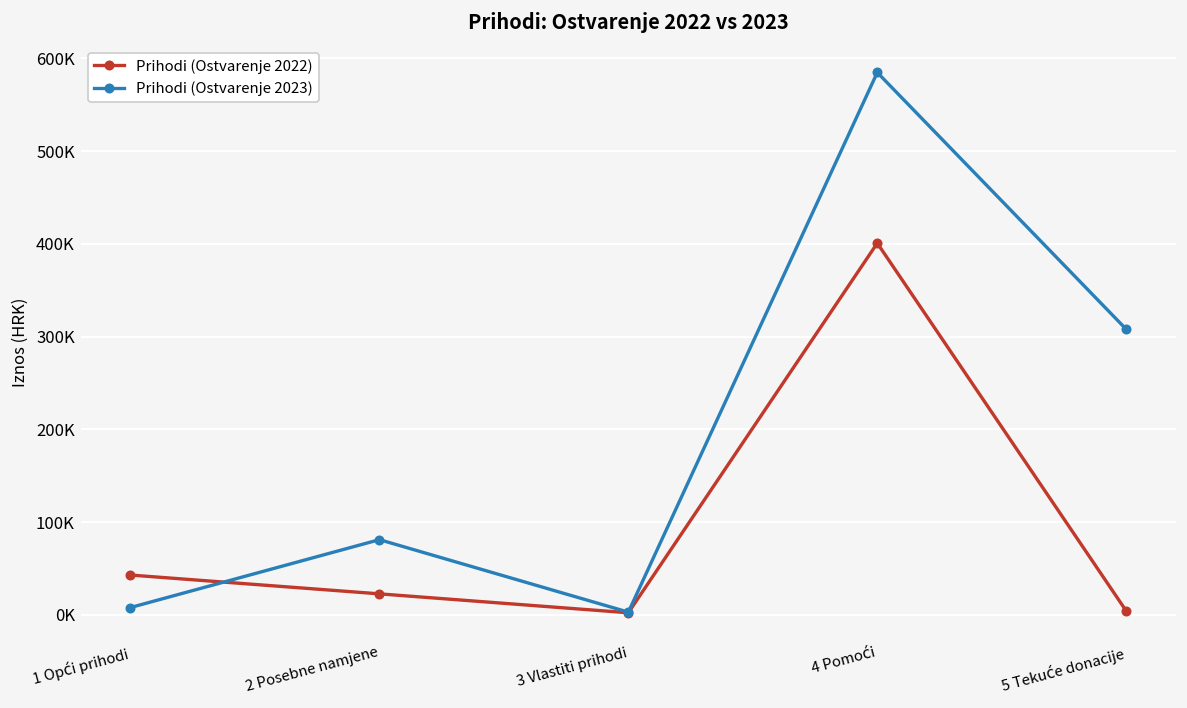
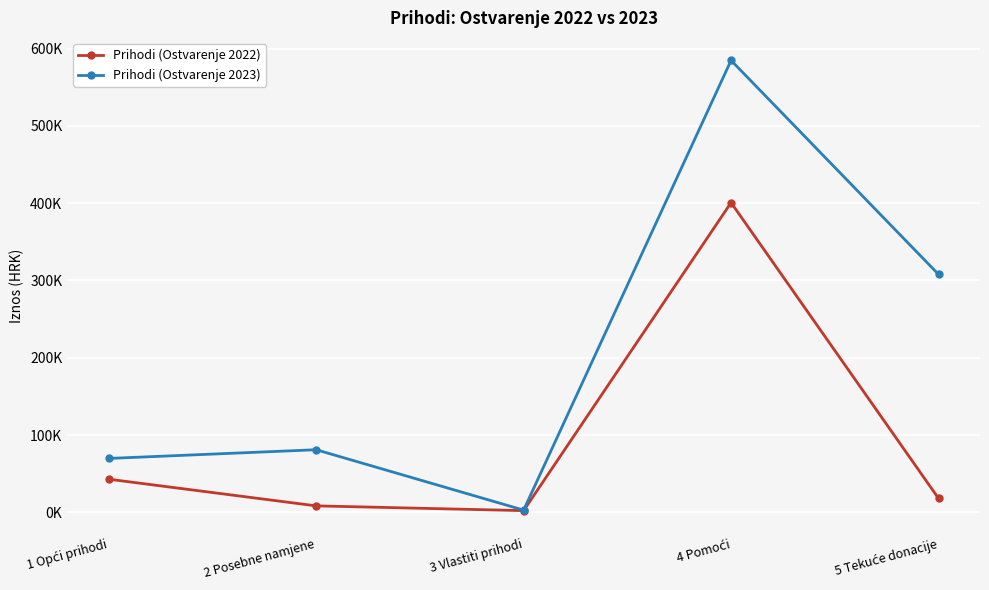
Prihodi (Ostvarenje 2023), 1 Opći prihodi: 10000 -> 70000
Prihodi (Ostvarenje 2022), 2 Posebne namjene: 20000 -> 10000
Prihodi (Ostvarenje 2022), 5 Tekuće donacije: 0 -> 20000
